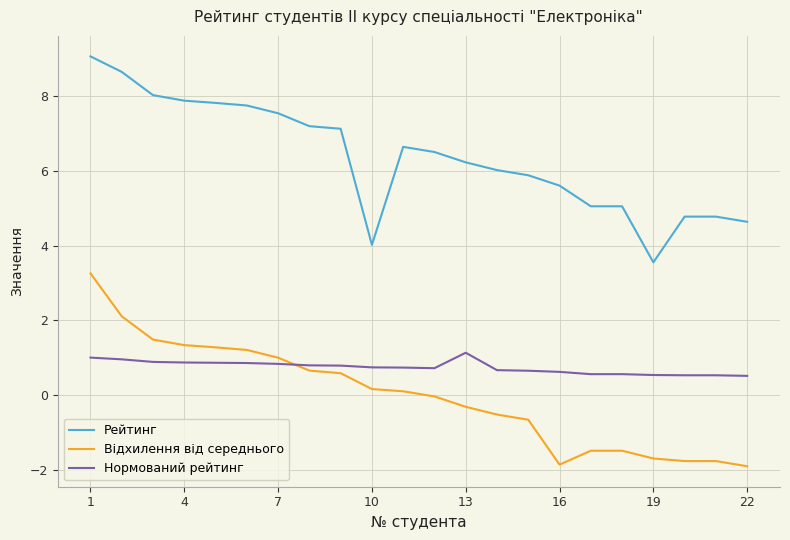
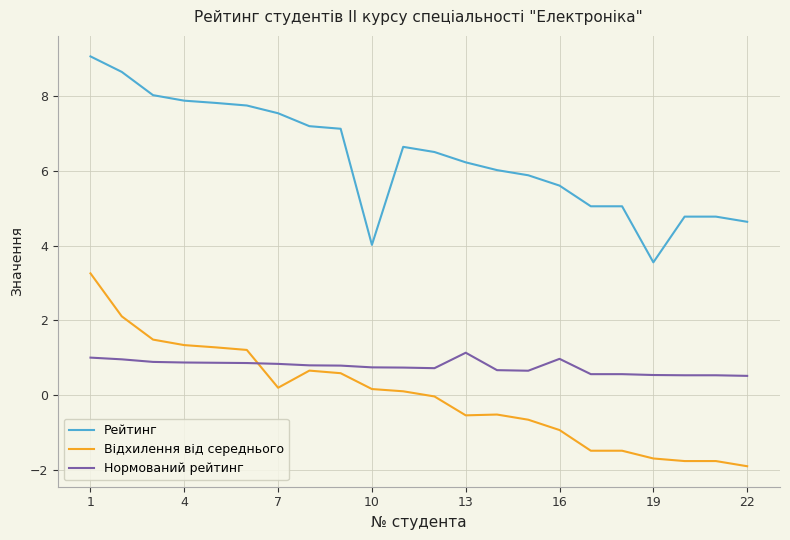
Відхилення від середнього, 7: 1.0 -> 0.2
Відхилення від середнього, 13: -0.3 -> -0.5
Відхилення від середнього, 16: -1.9 -> -0.9
Нормований рейтинг, 16: 0.6 -> 1.0
